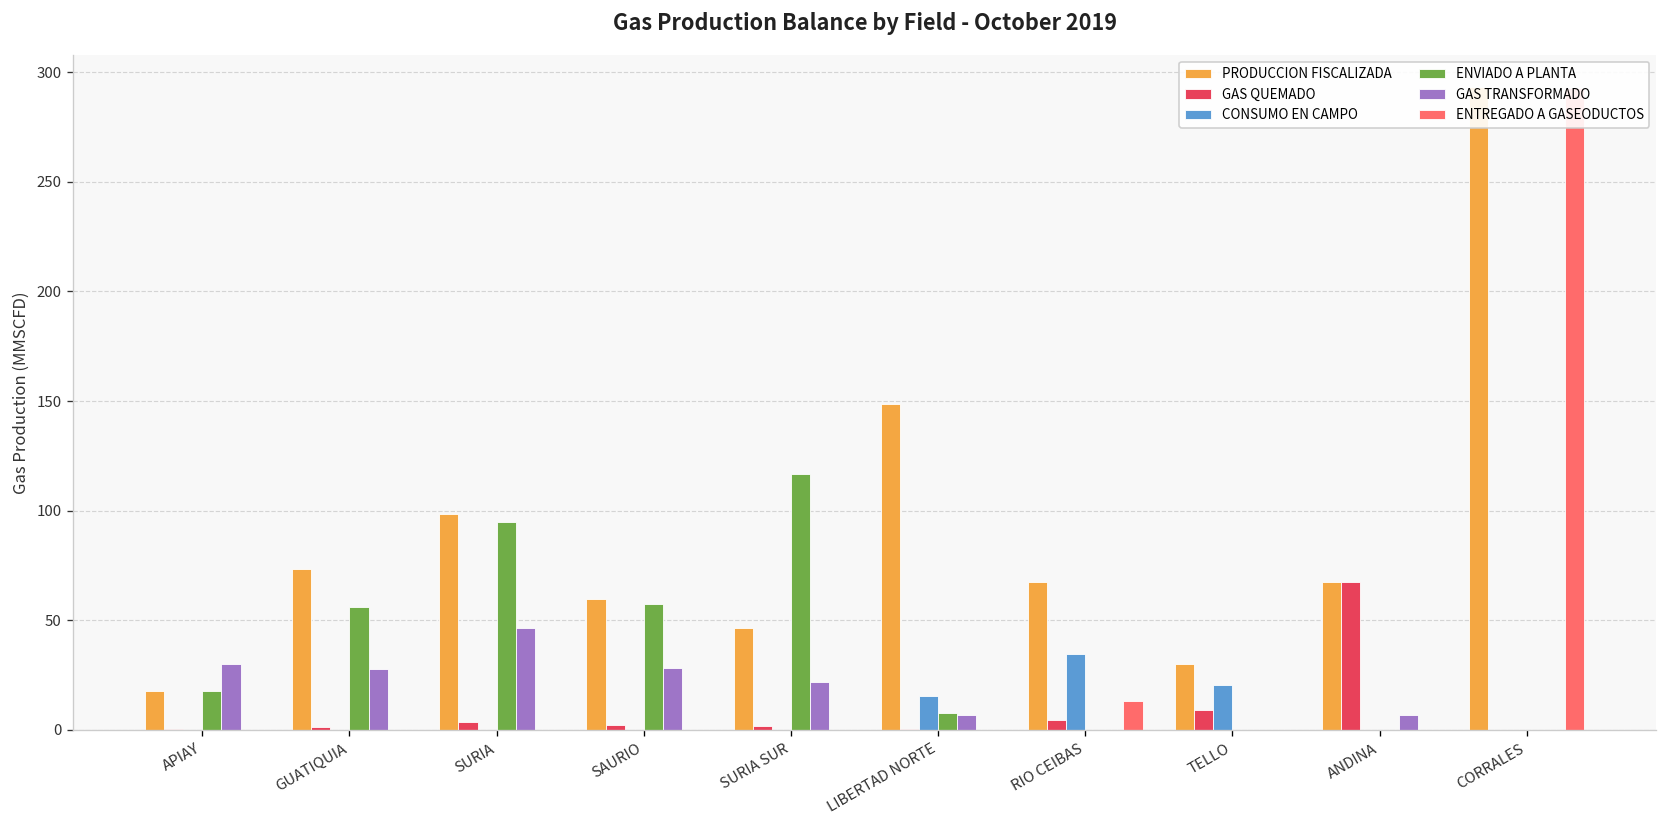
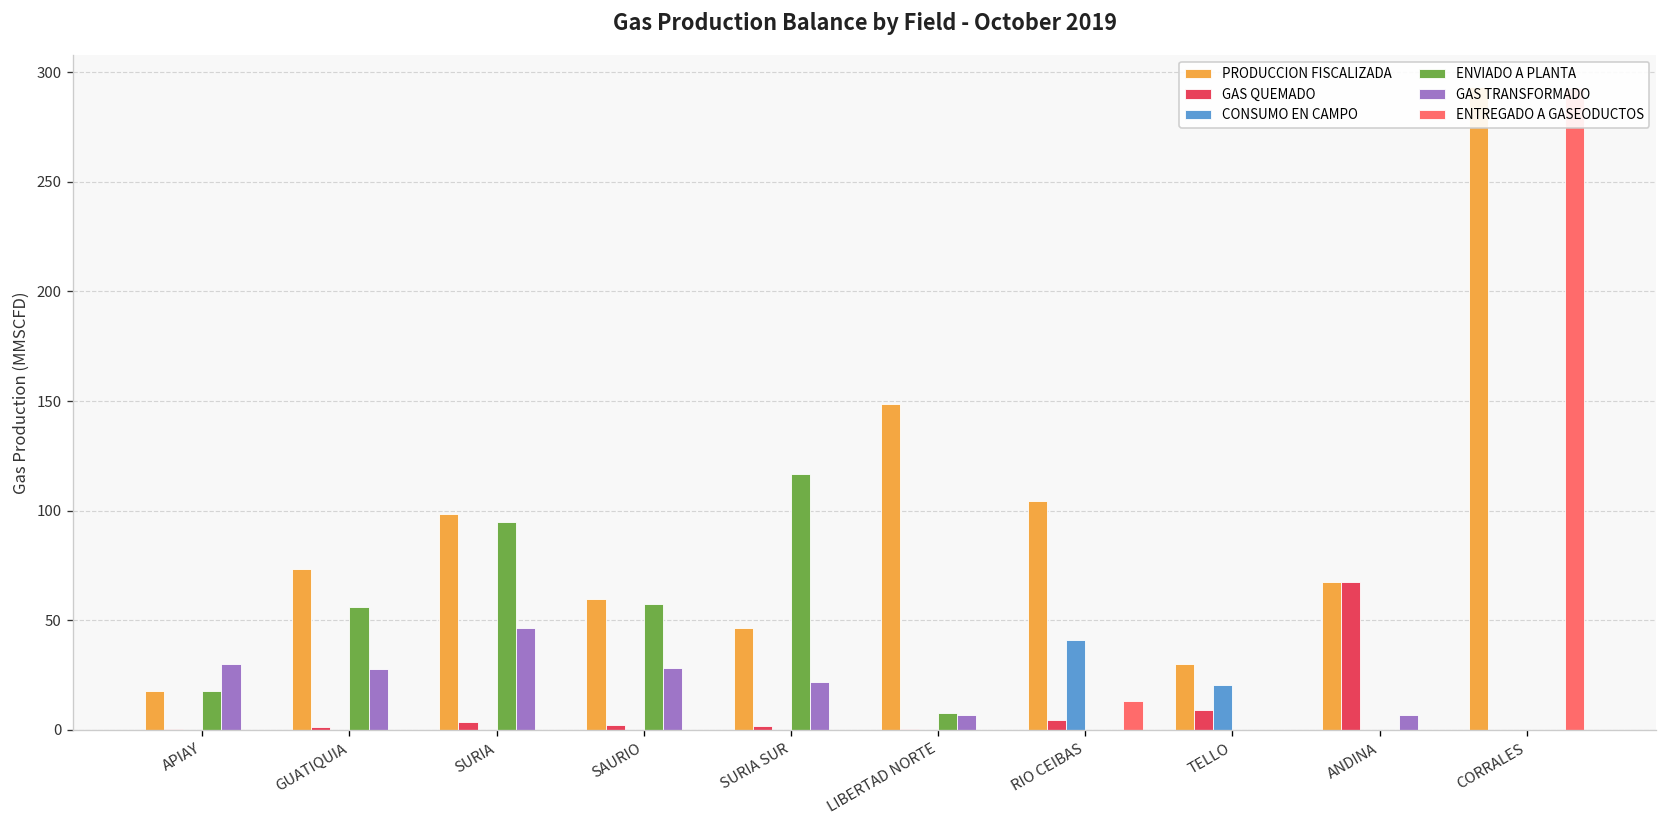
CONSUMO EN CAMPO, LIBERTAD NORTE: 16 -> 0
PRODUCCION FISCALIZADA, RIO CEIBAS: 67 -> 104
CONSUMO EN CAMPO, RIO CEIBAS: 35 -> 41
